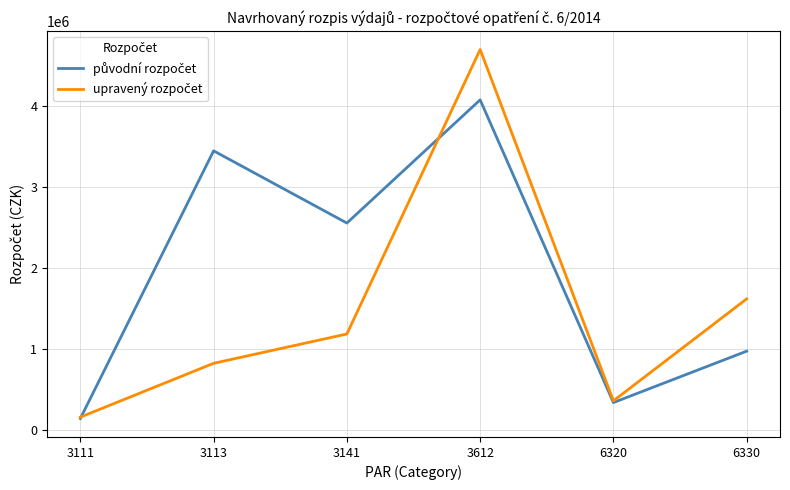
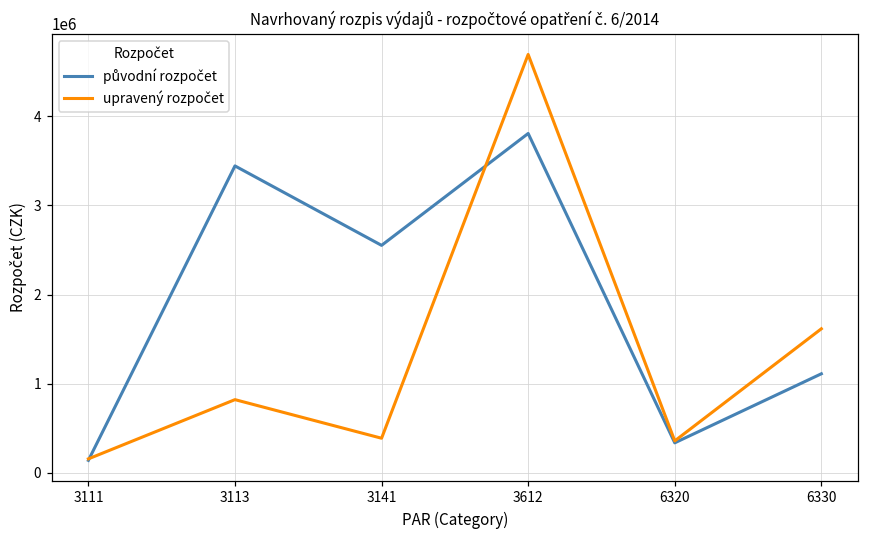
upravený rozpočet, 3141: 1200000 -> 400000
původní rozpočet, 3612: 4100000 -> 3800000
původní rozpočet, 6330: 1000000 -> 1100000
